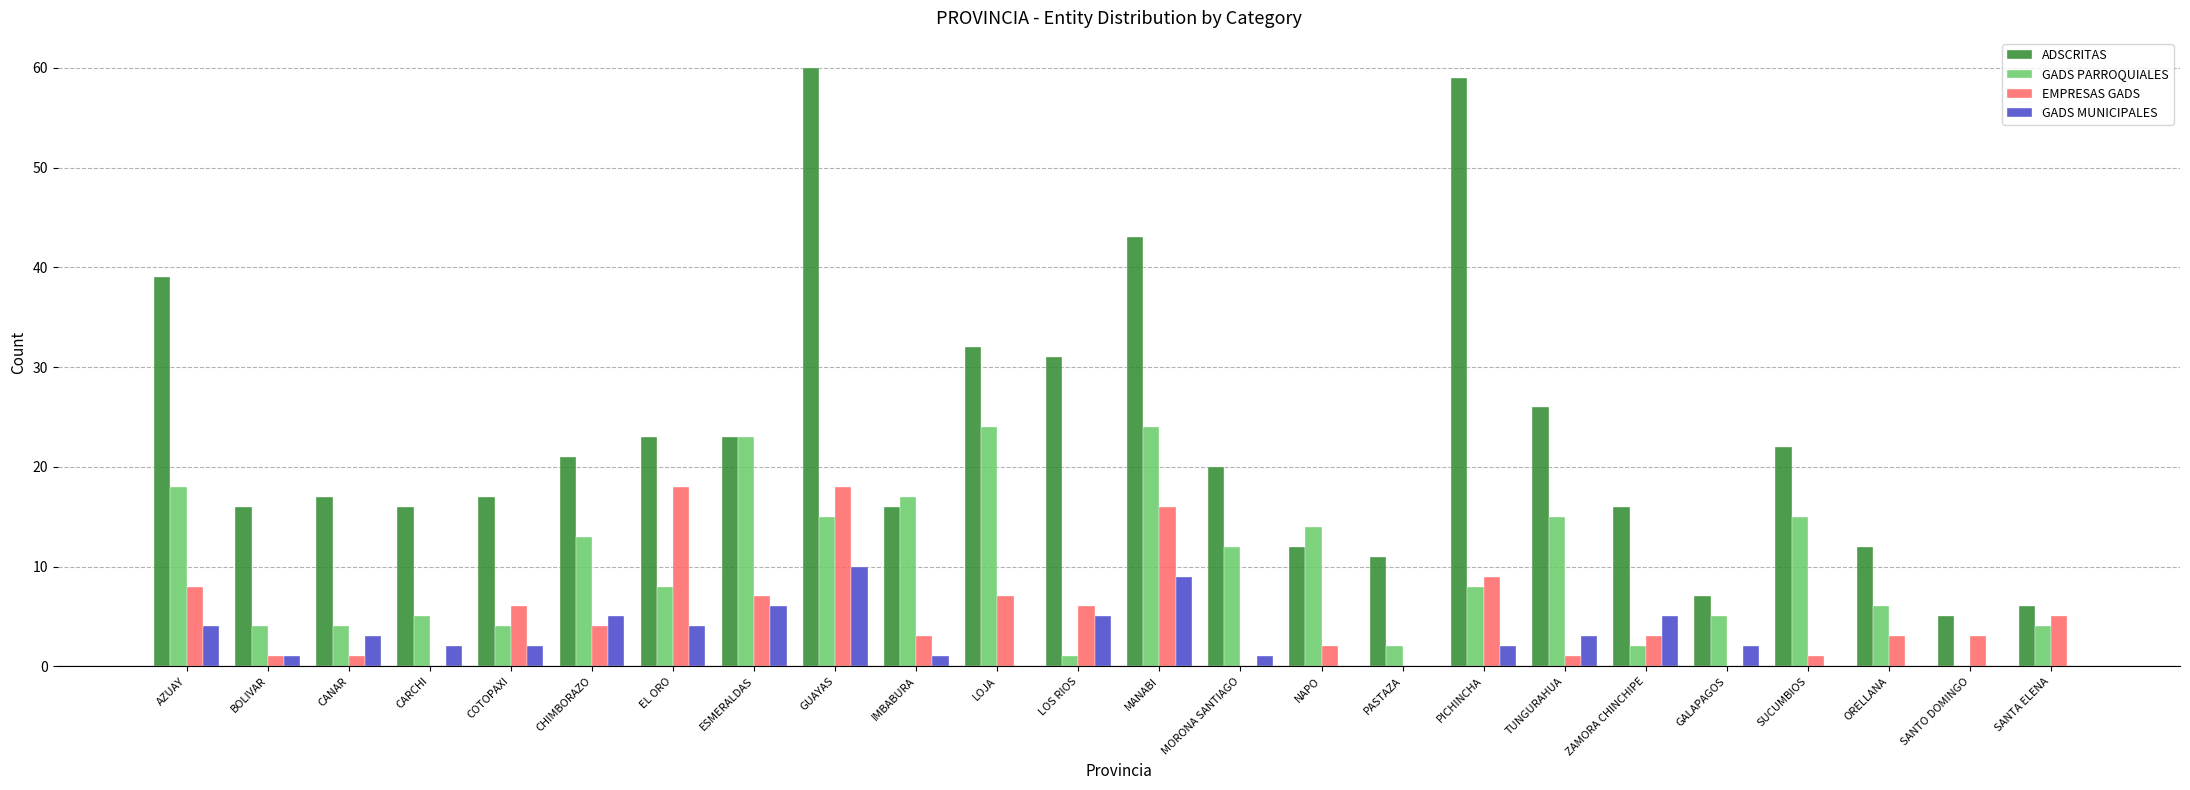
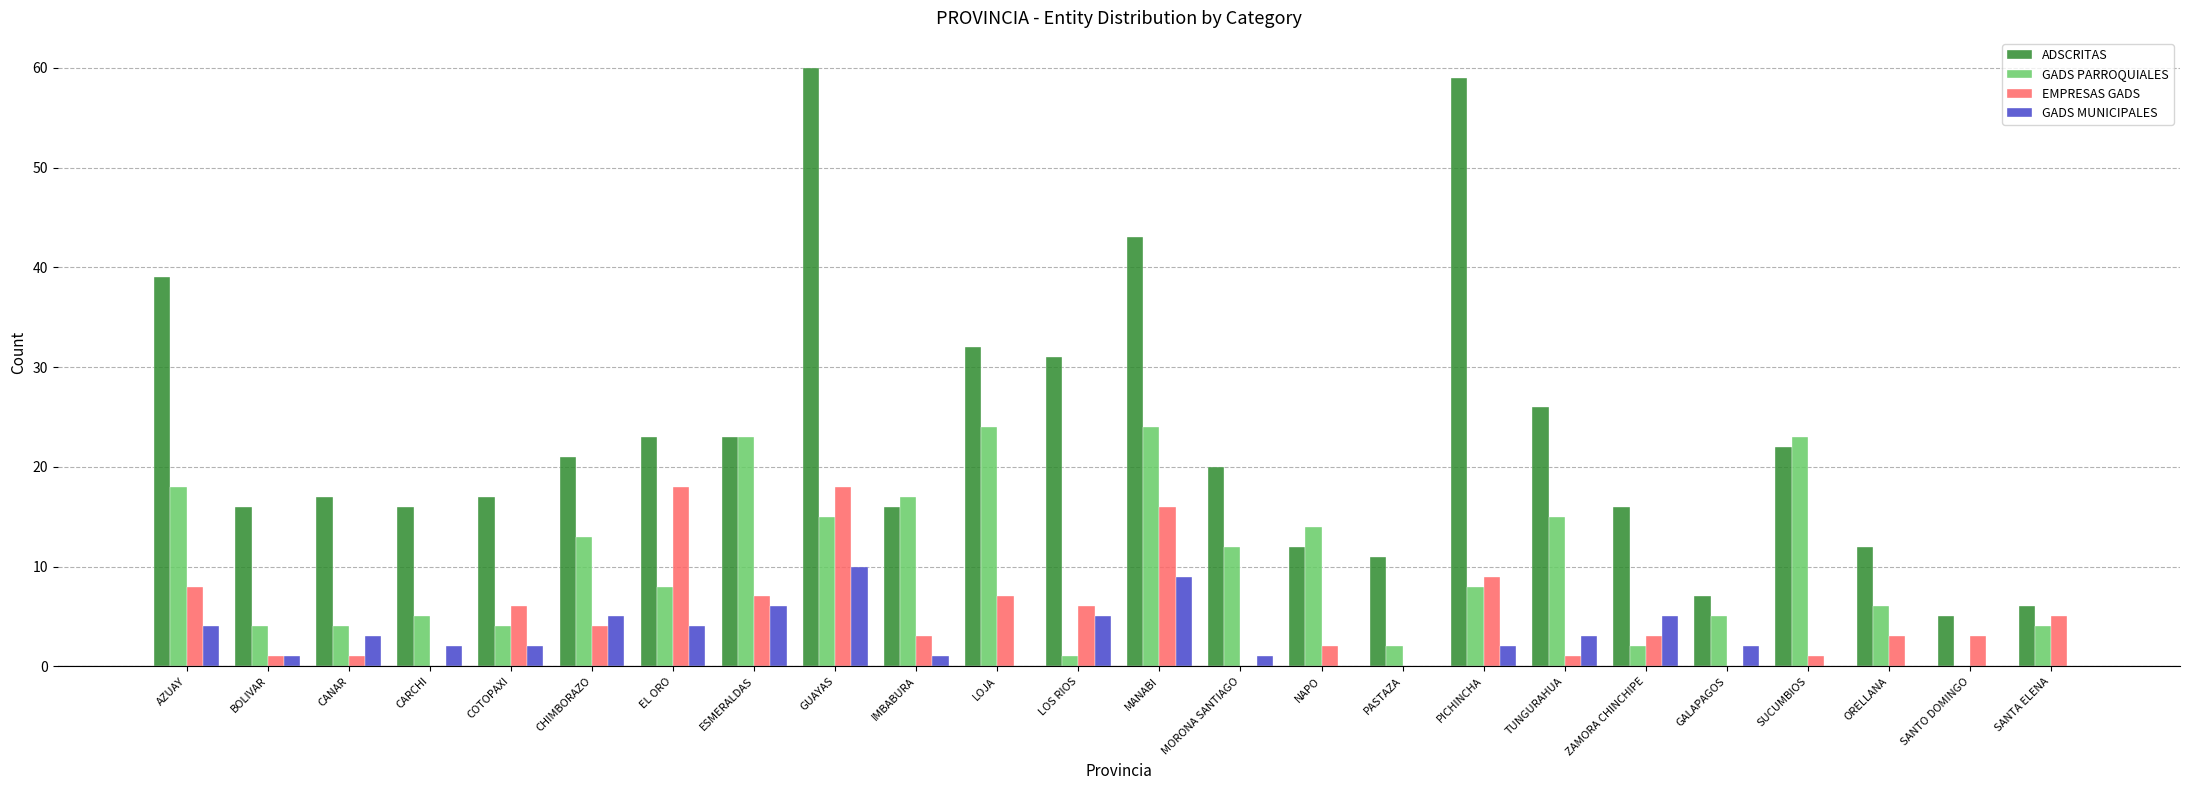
GADS PARROQUIALES, SUCUMBIOS: 15 -> 23
